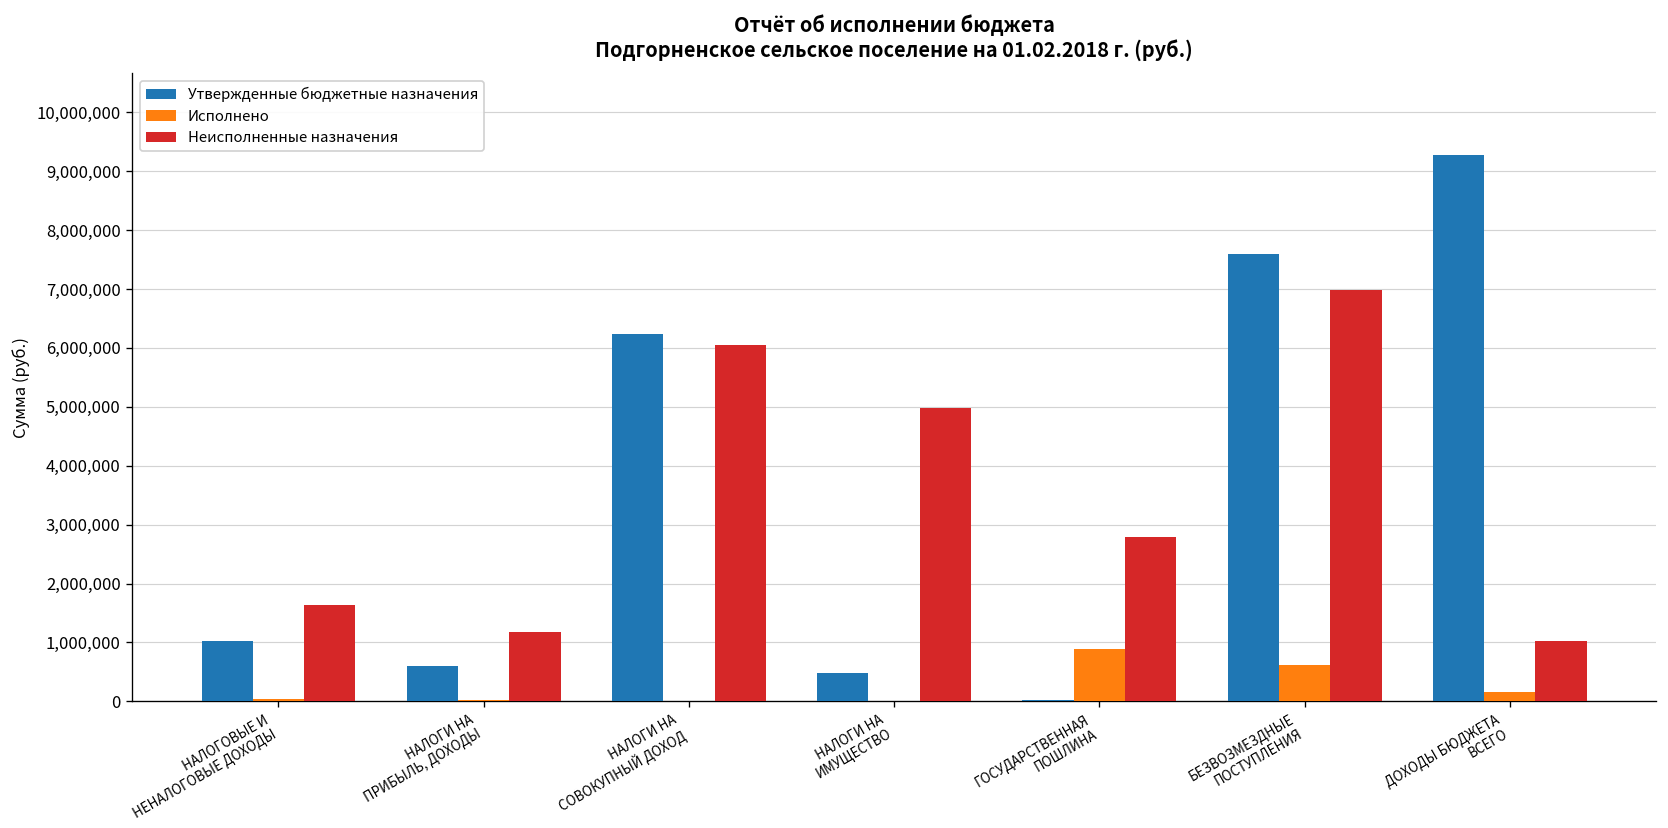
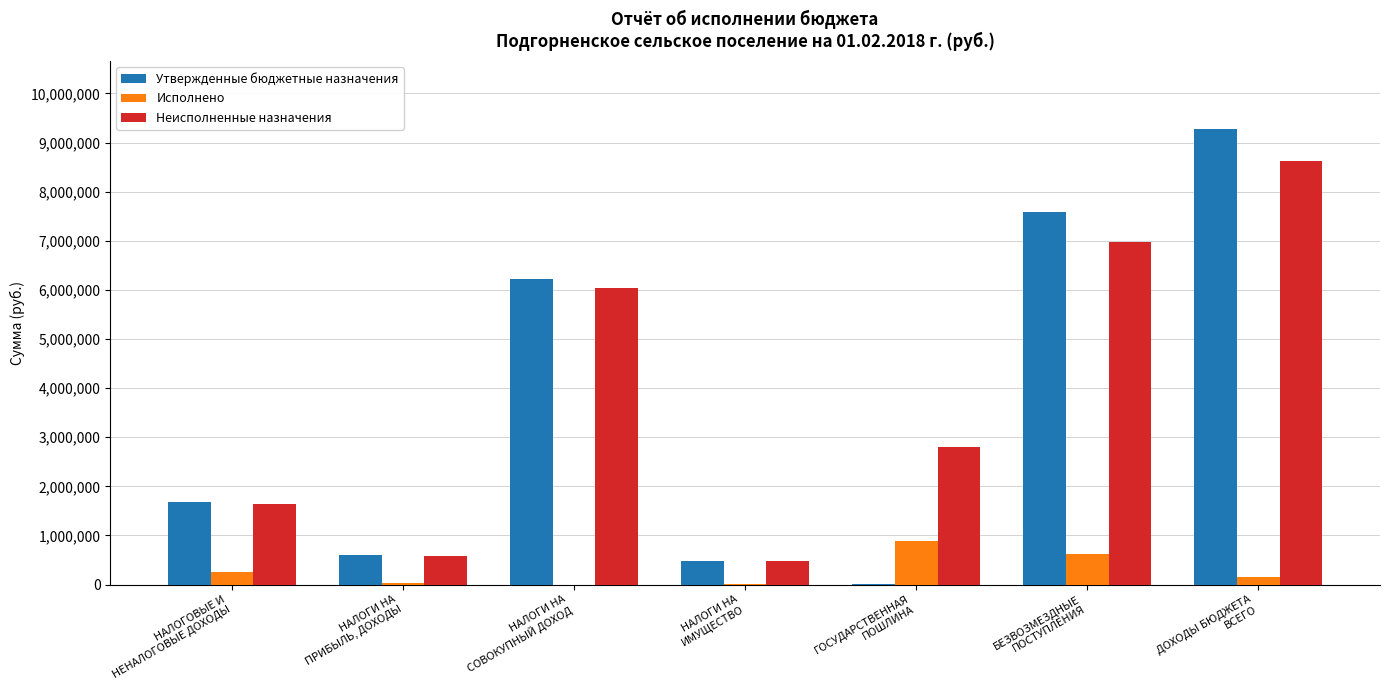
Утвержденные бюджетные назначения, НАЛОГОВЫЕ И НЕНАЛОГОВЫЕ ДОХОДЫ: 1,000,000 -> 1,700,000
Исполнено, НАЛОГОВЫЕ И НЕНАЛОГОВЫЕ ДОХОДЫ: 0 -> 300,000
Неисполненные назначения, НАЛОГИ НА ПРИБЫЛЬ, ДОХОДЫ: 1,200,000 -> 600,000
Неисполненные назначения, НАЛОГИ НА ИМУЩЕСТВО: 5,000,000 -> 500,000
Неисполненные назначения, ДОХОДЫ БЮДЖЕТА ВСЕГО: 1,000,000 -> 8,600,000
